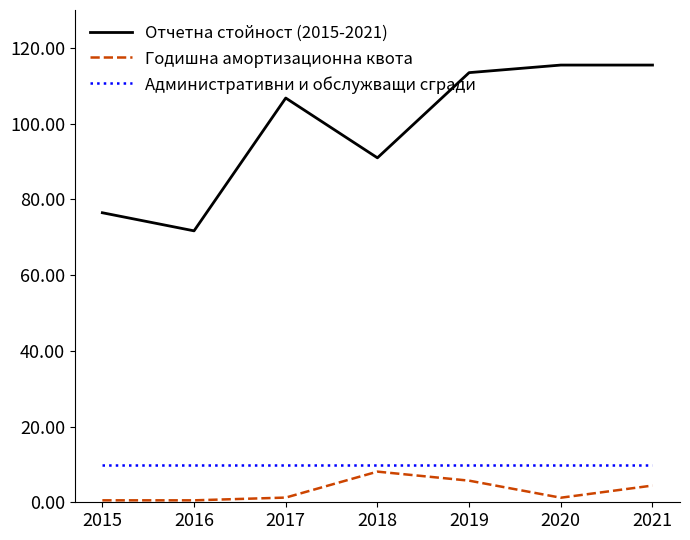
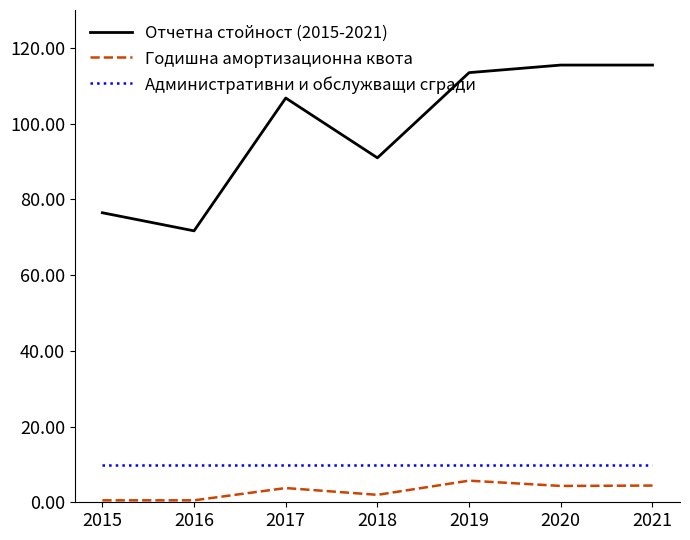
Годишна амортизационна квота, 2017: 1 -> 4
Годишна амортизационна квота, 2018: 8 -> 2
Годишна амортизационна квота, 2020: 1 -> 4
